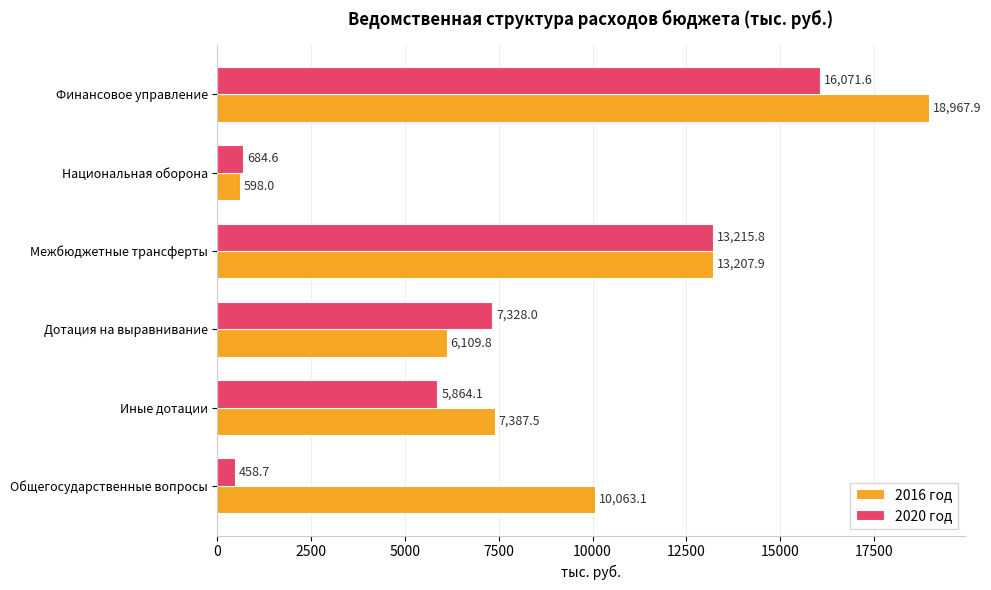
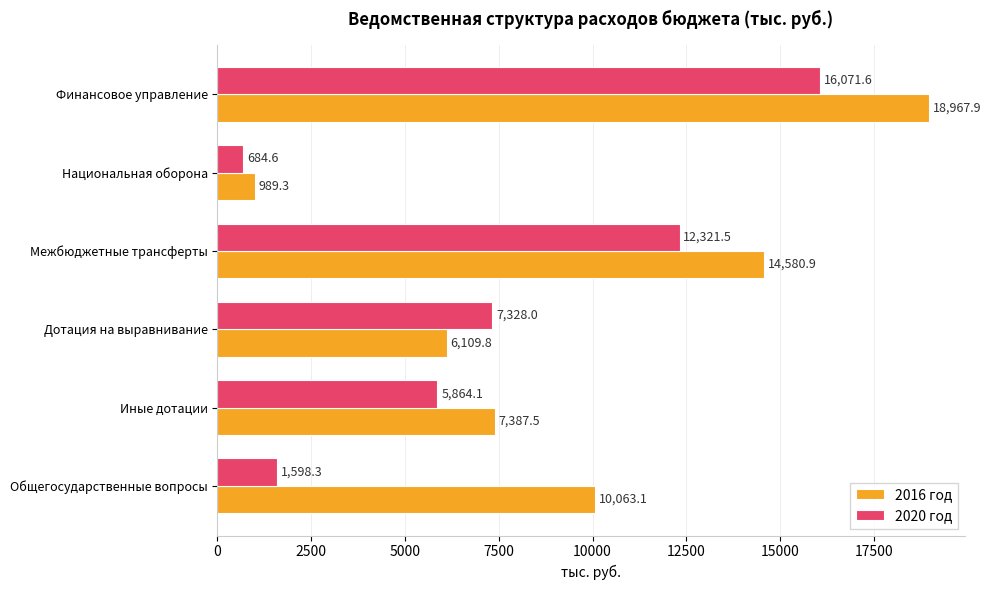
2016 год, Национальная оборона: 598.0 -> 989.3
2020 год, Межбюджетные трансферты: 13,215.8 -> 12,321.5
2016 год, Межбюджетные трансферты: 13,207.9 -> 14,580.9
2020 год, Общегосударственные вопросы: 458.7 -> 1,598.3
